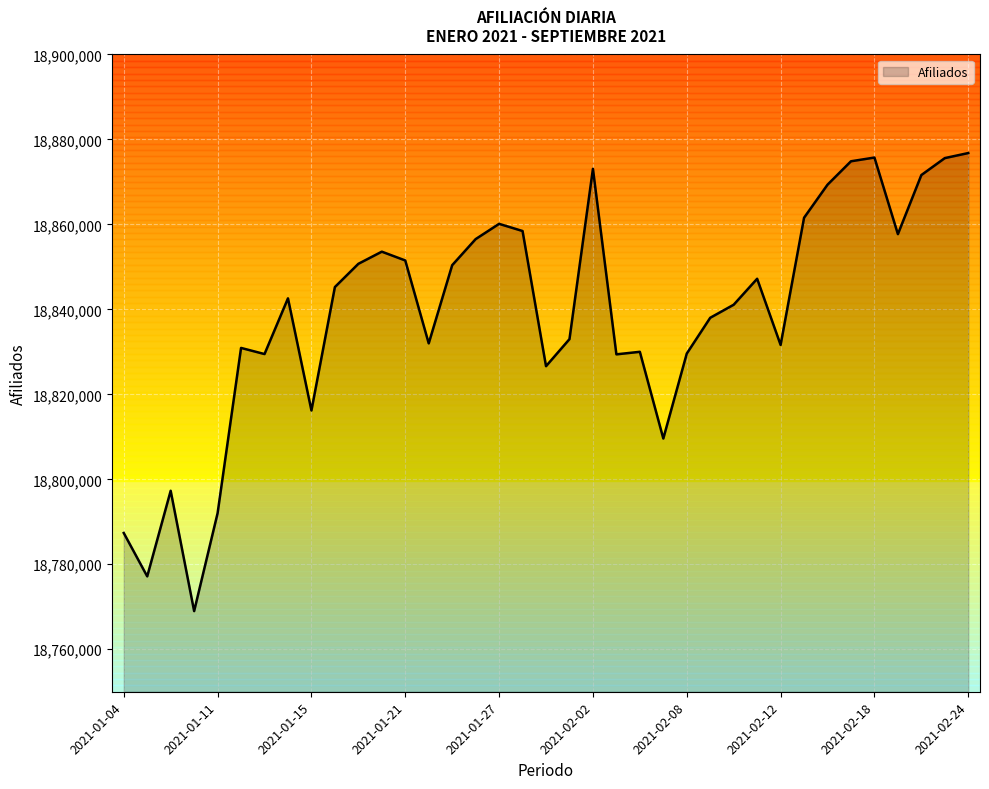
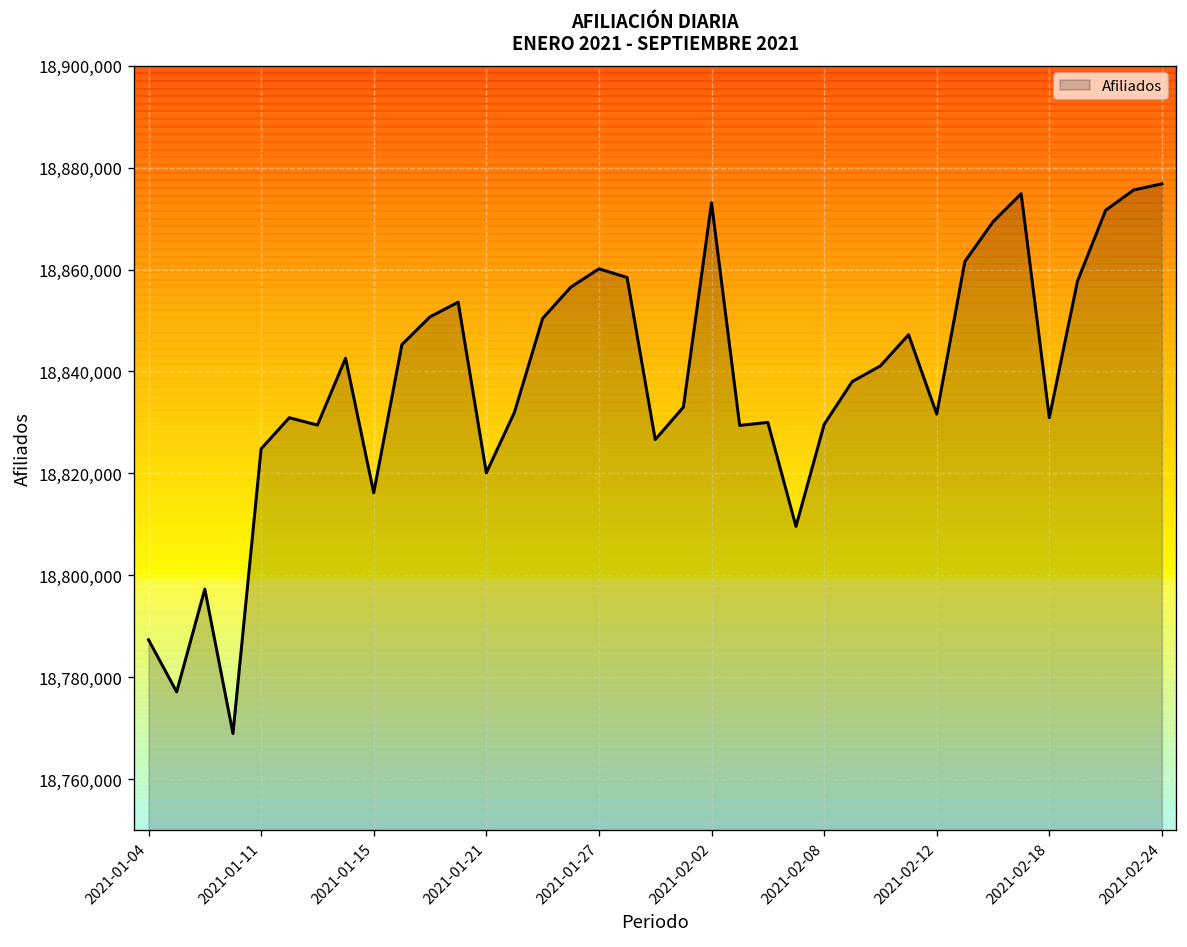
2021-01-11: 18,792,000 -> 18,825,000
2021-01-21: 18,852,000 -> 18,820,000
2021-02-18: 18,876,000 -> 18,831,000
